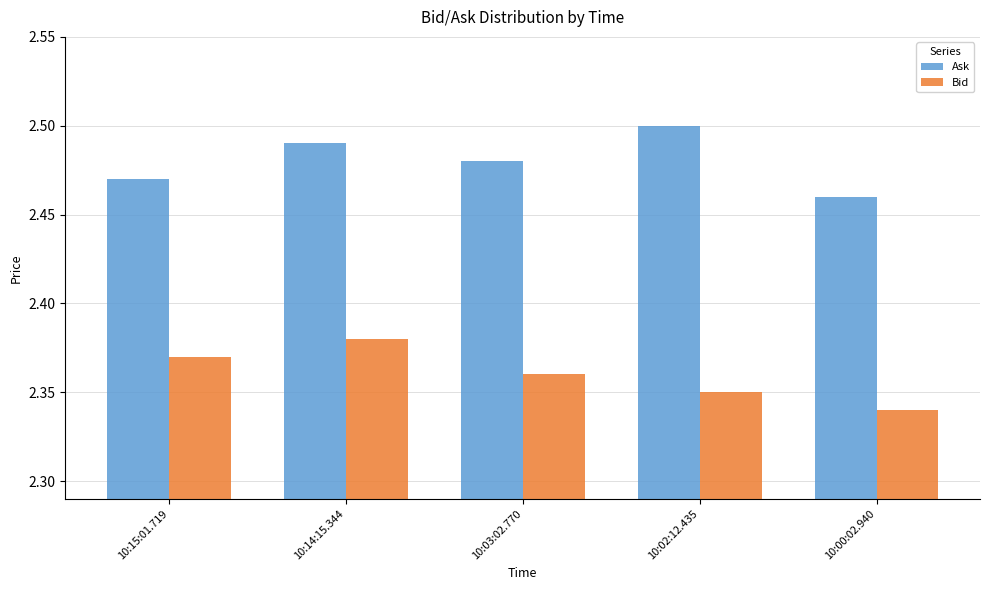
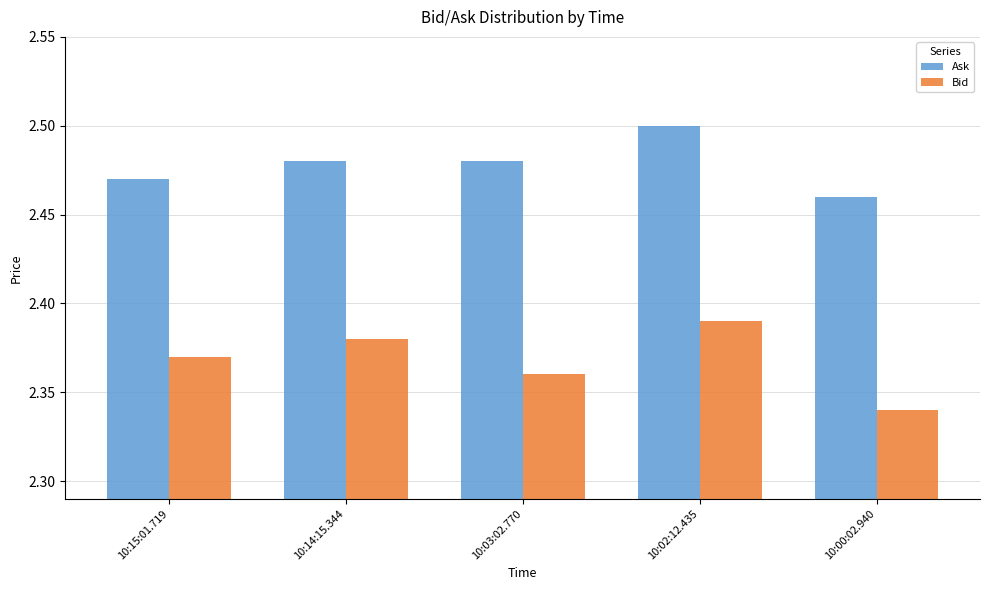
Ask, 10:14:15.344: 2.49 -> 2.48
Bid, 10:02:12.435: 2.35 -> 2.39
